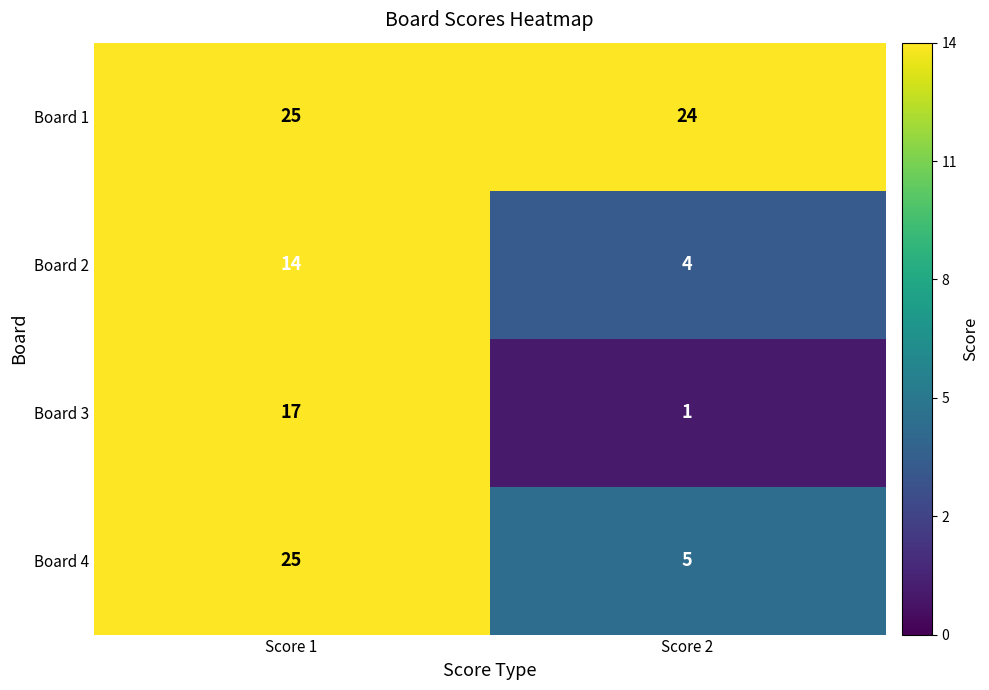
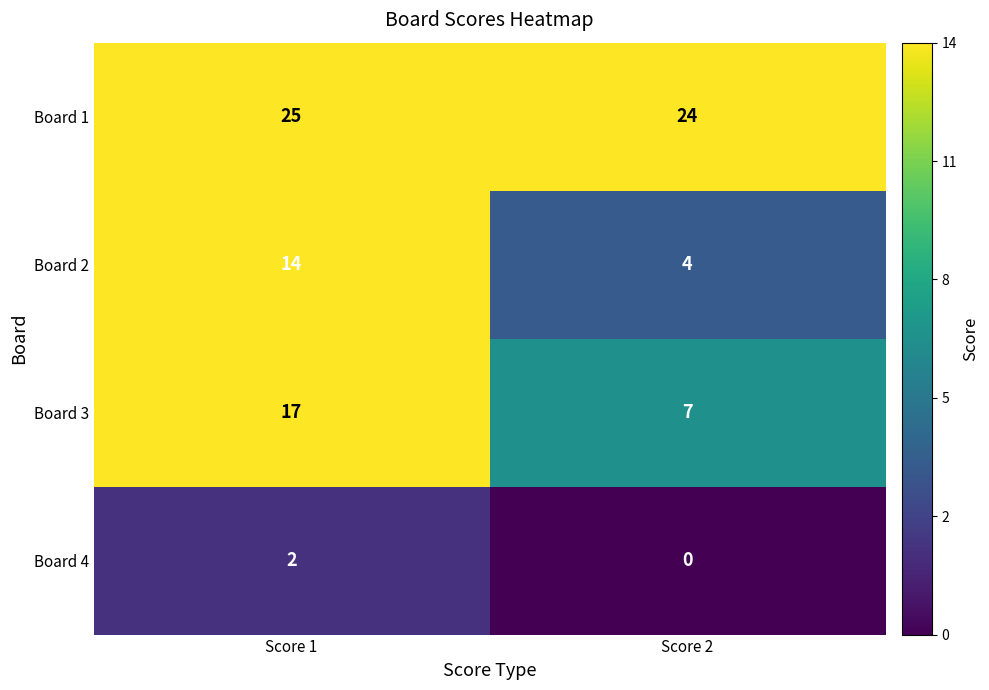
Board 3, Score 2: 1 -> 7
Board 4, Score 1: 25 -> 2
Board 4, Score 2: 5 -> 0
